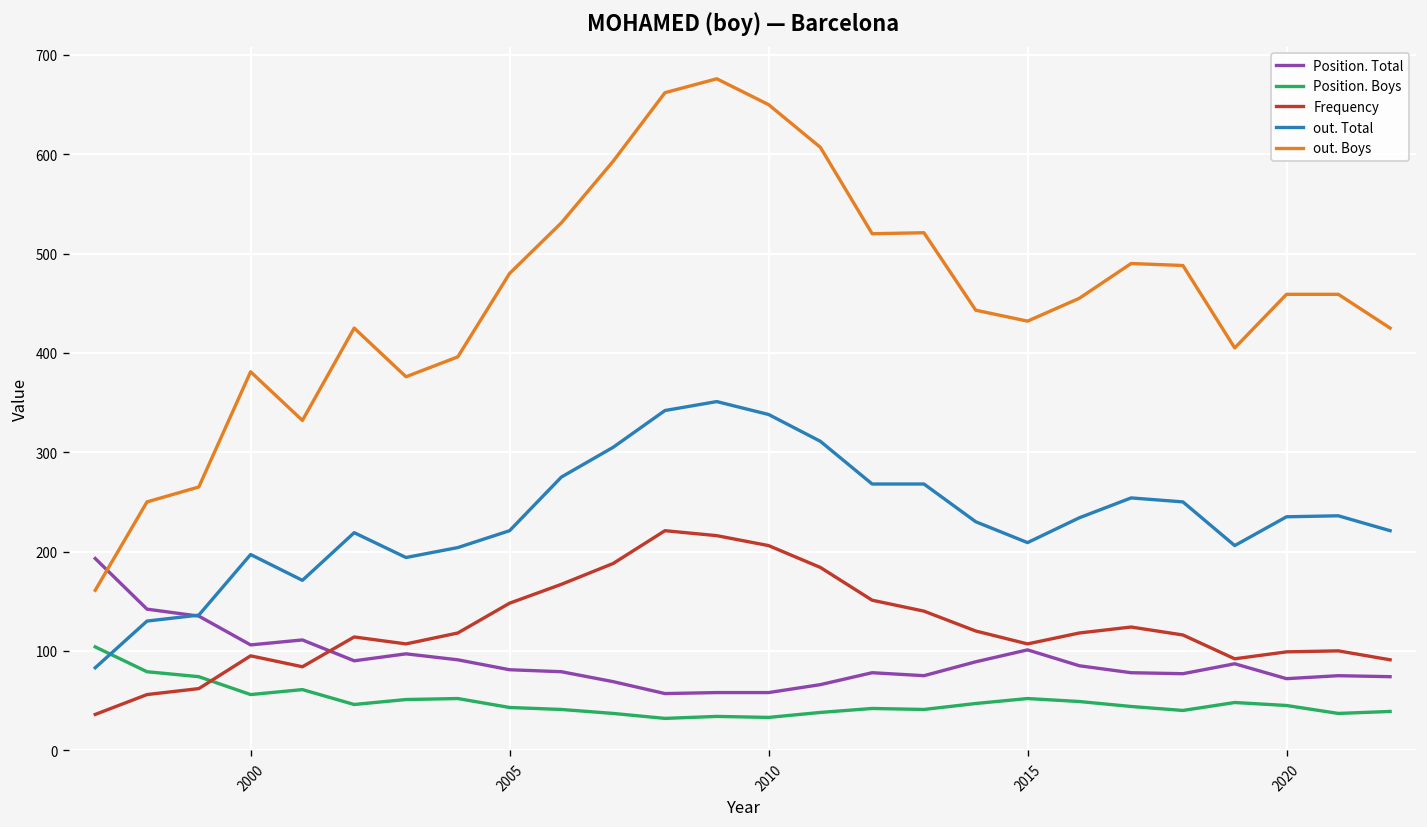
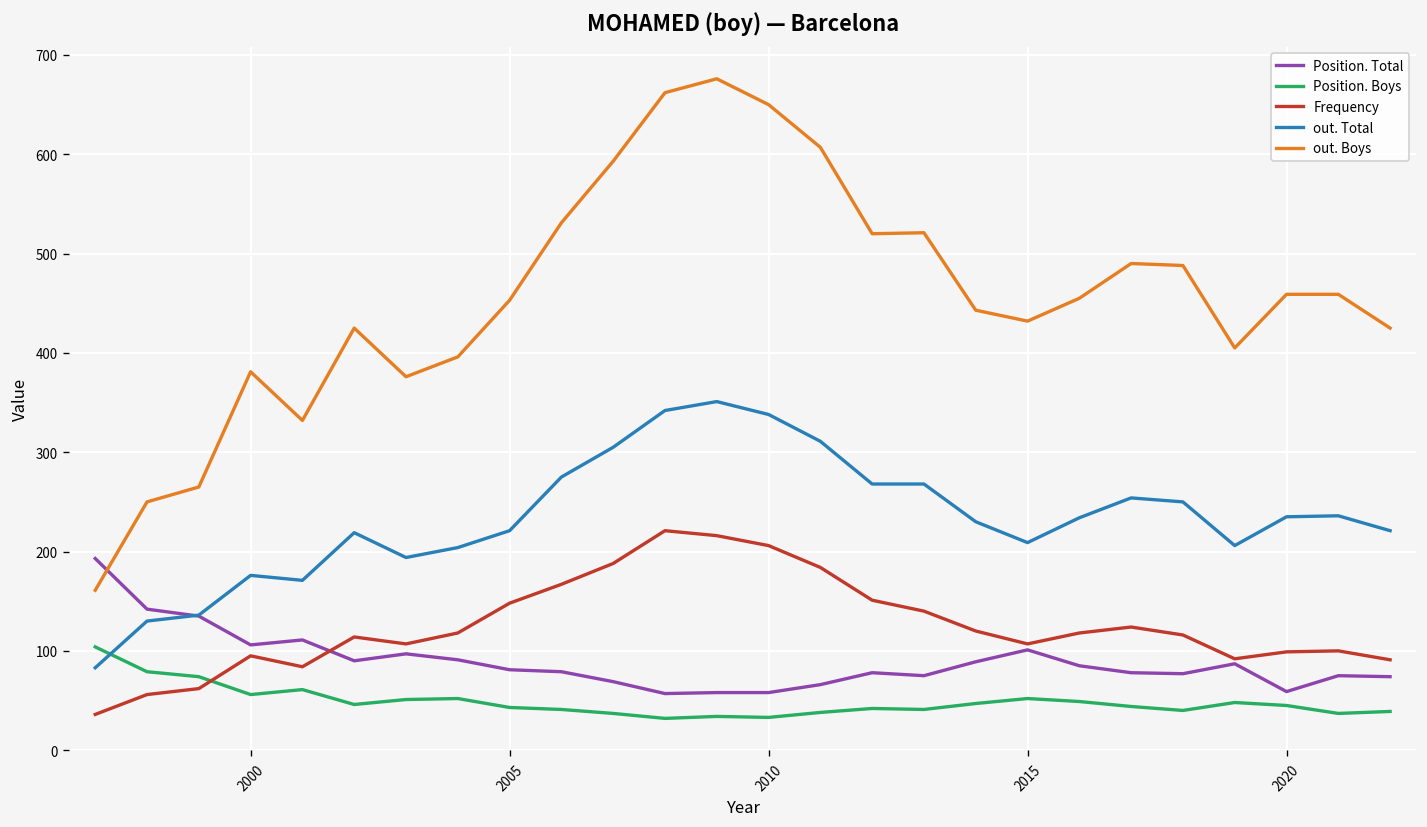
out. Total, 2000: 200 -> 180
out. Boys, 2005: 480 -> 450
Position. Total, 2020: 70 -> 60
